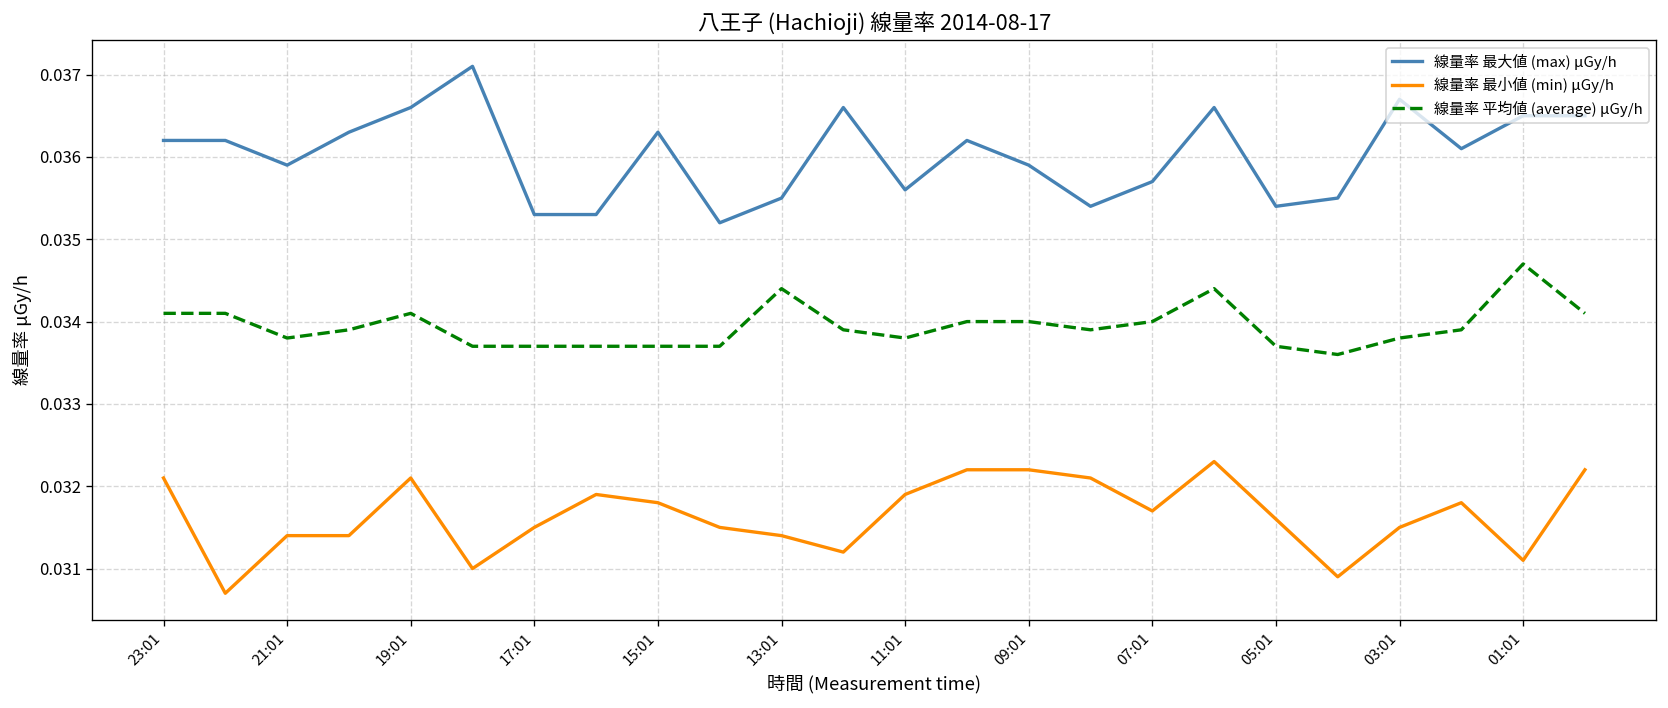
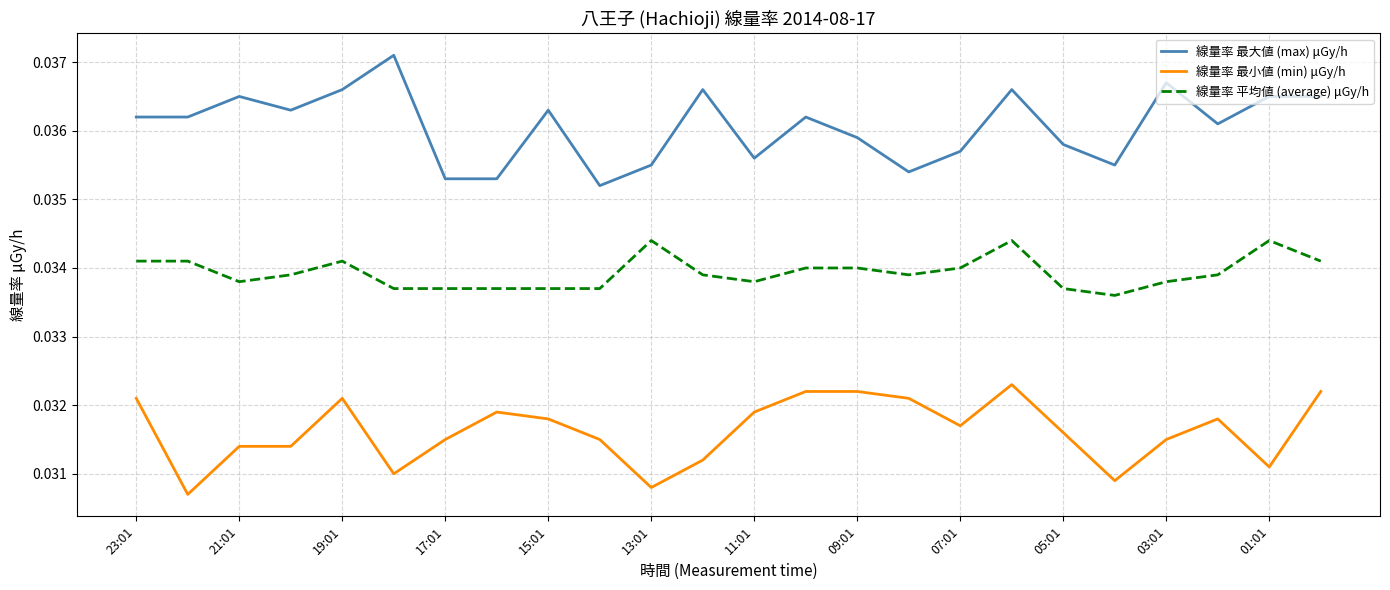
線量率 最大値 (max) μGy/h, 21:01: 0.0359 -> 0.0365
線量率 最小値 (min) μGy/h, 13:01: 0.0314 -> 0.0308
線量率 最大値 (max) μGy/h, 05:01: 0.0354 -> 0.0358
線量率 平均値 (average) μGy/h, 01:01: 0.0347 -> 0.0344
